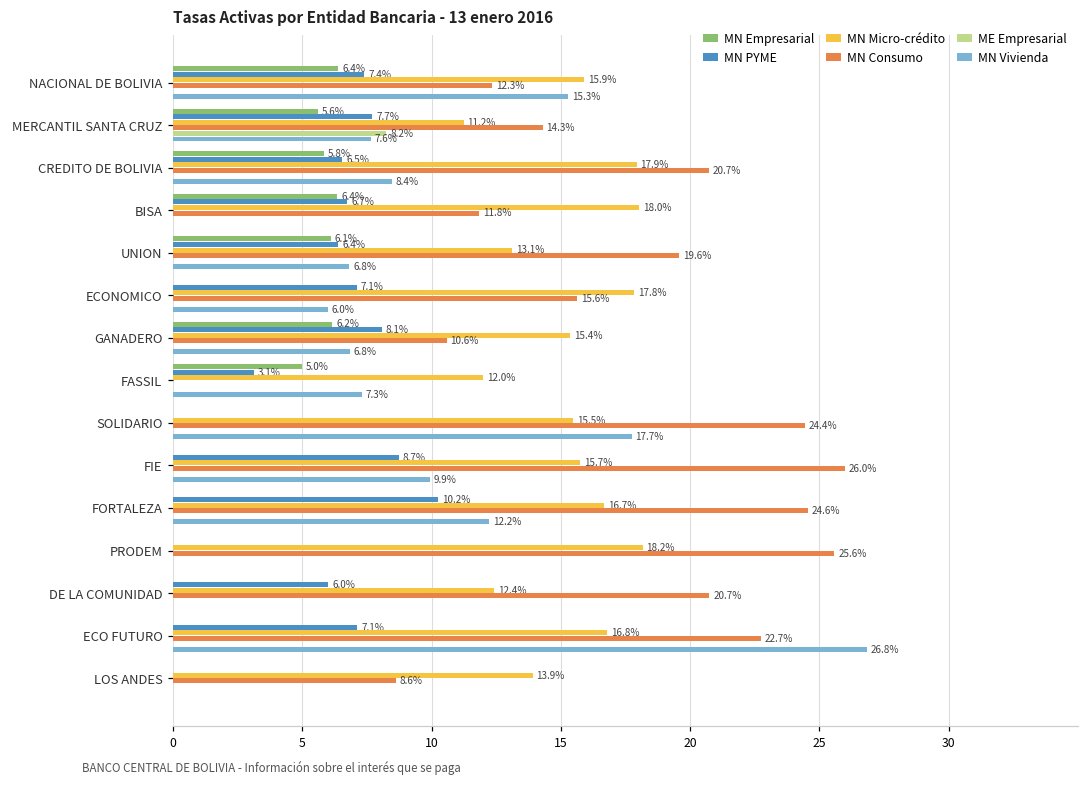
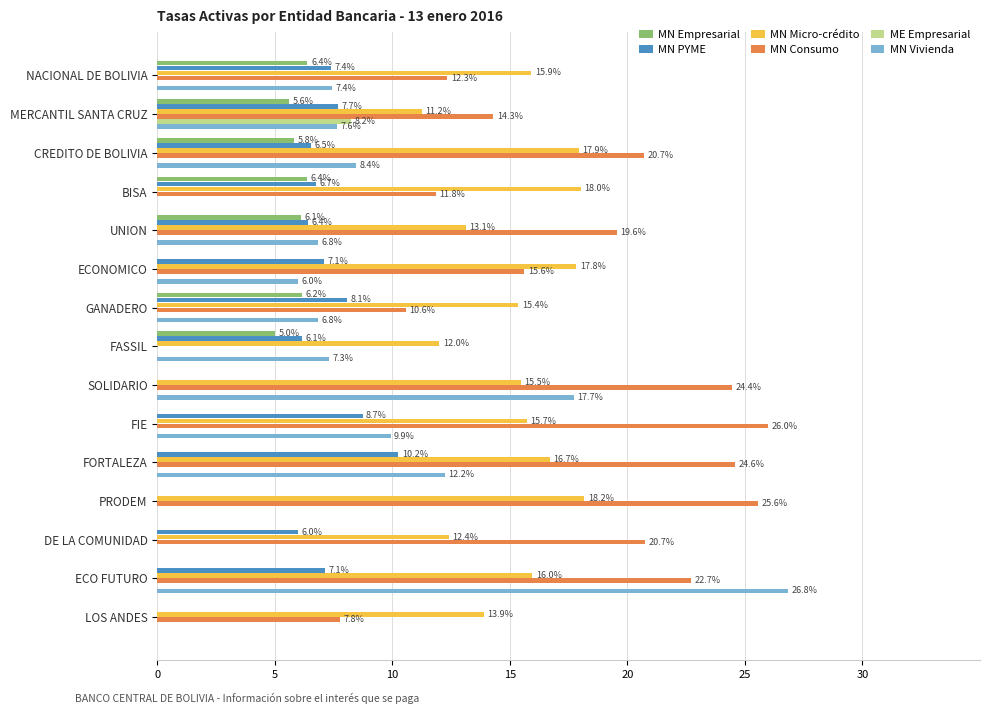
MN Vivienda, NACIONAL DE BOLIVIA: 15.3% -> 7.4%
MN PYME, FASSIL: 3.1% -> 6.1%
MN Micro-crédito, ECO FUTURO: 16.8% -> 16.0%
MN Consumo, LOS ANDES: 8.6% -> 7.8%
